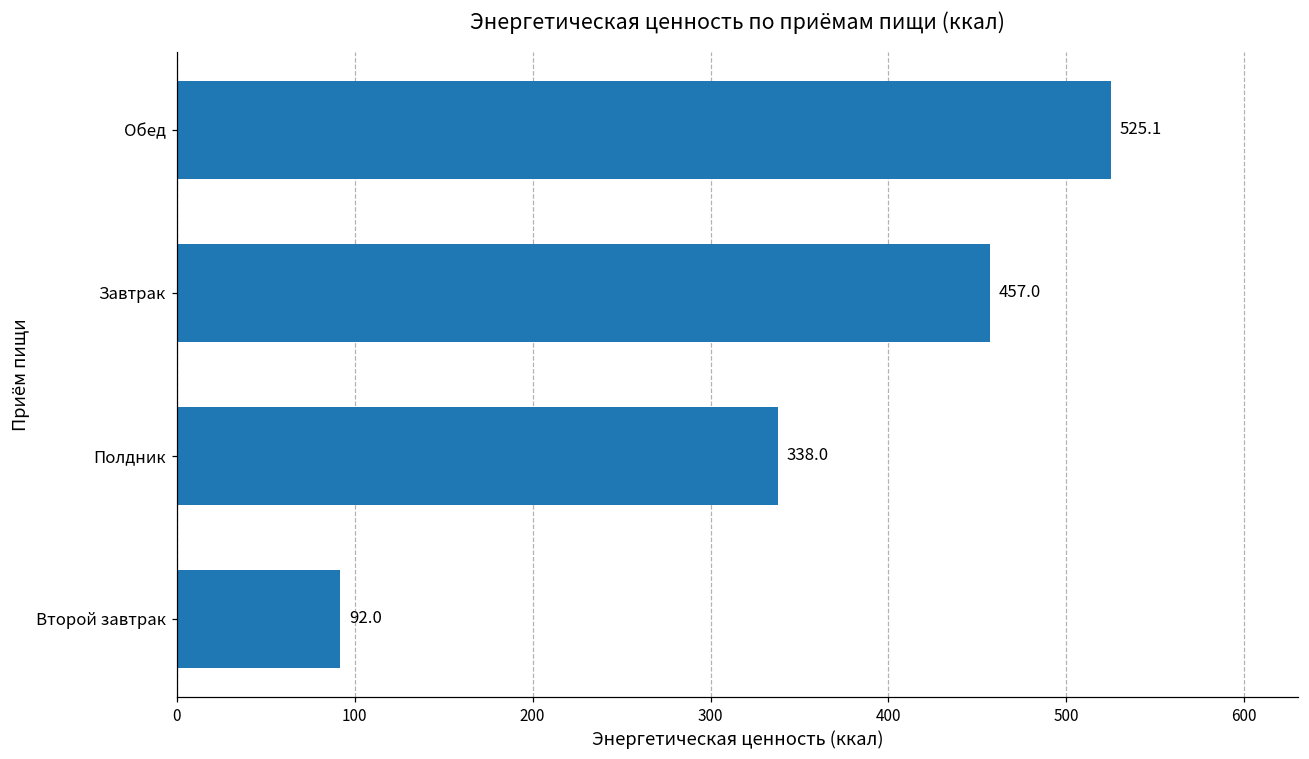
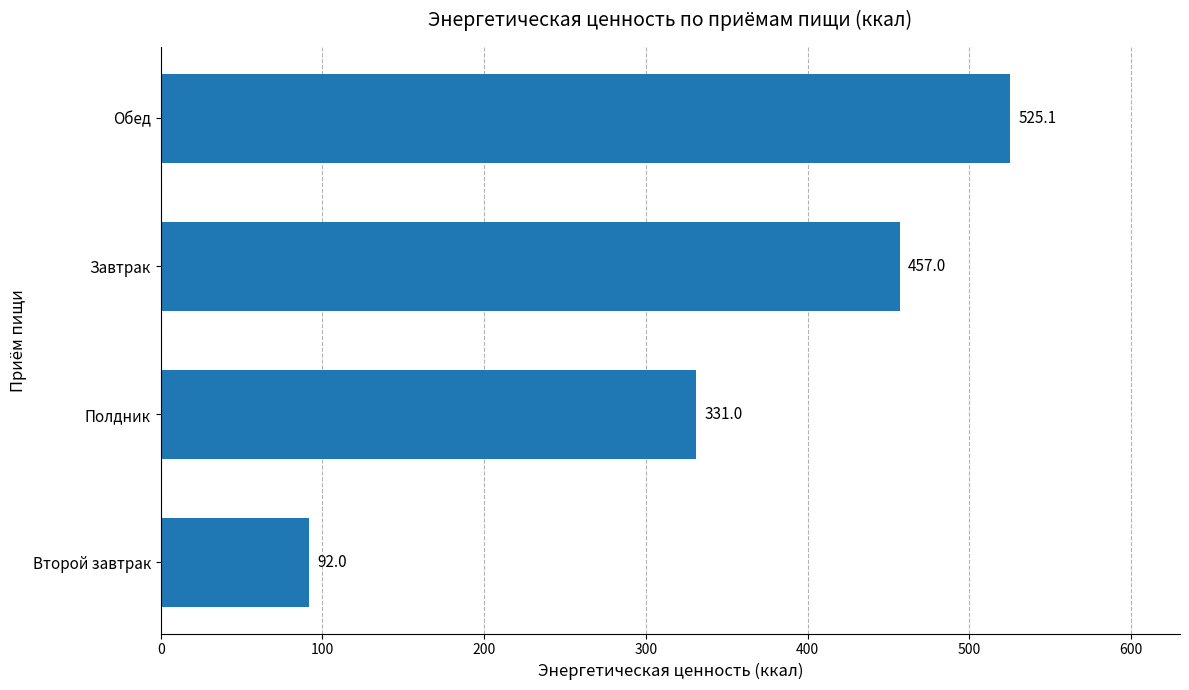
Полдник: 338.0 -> 331.0
